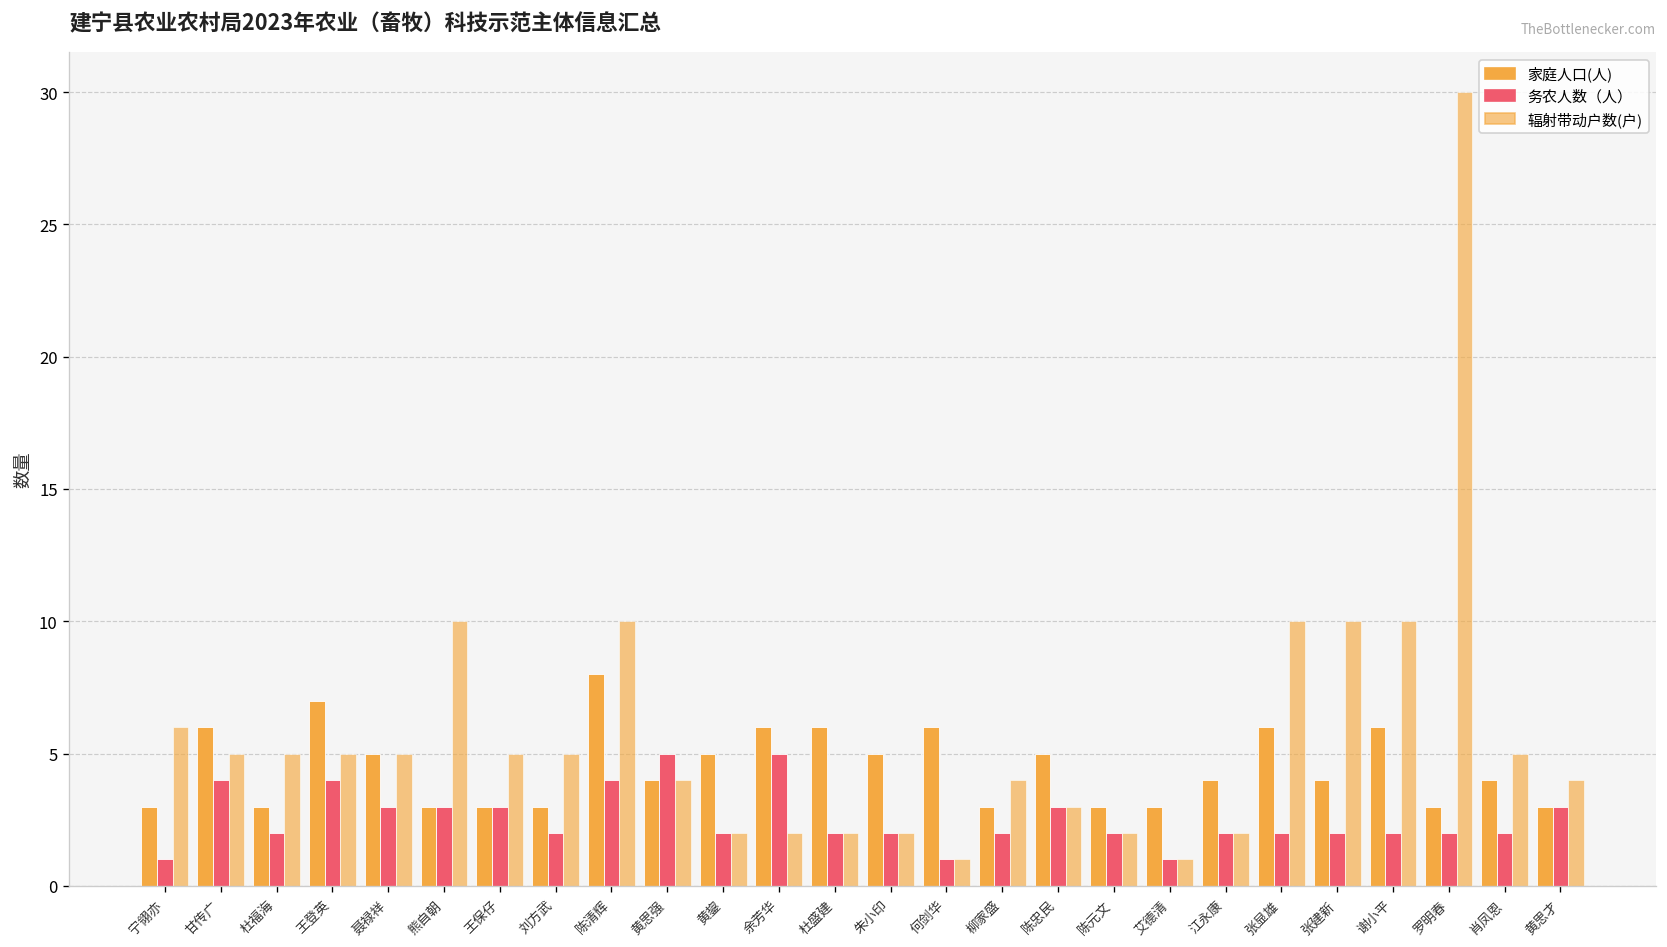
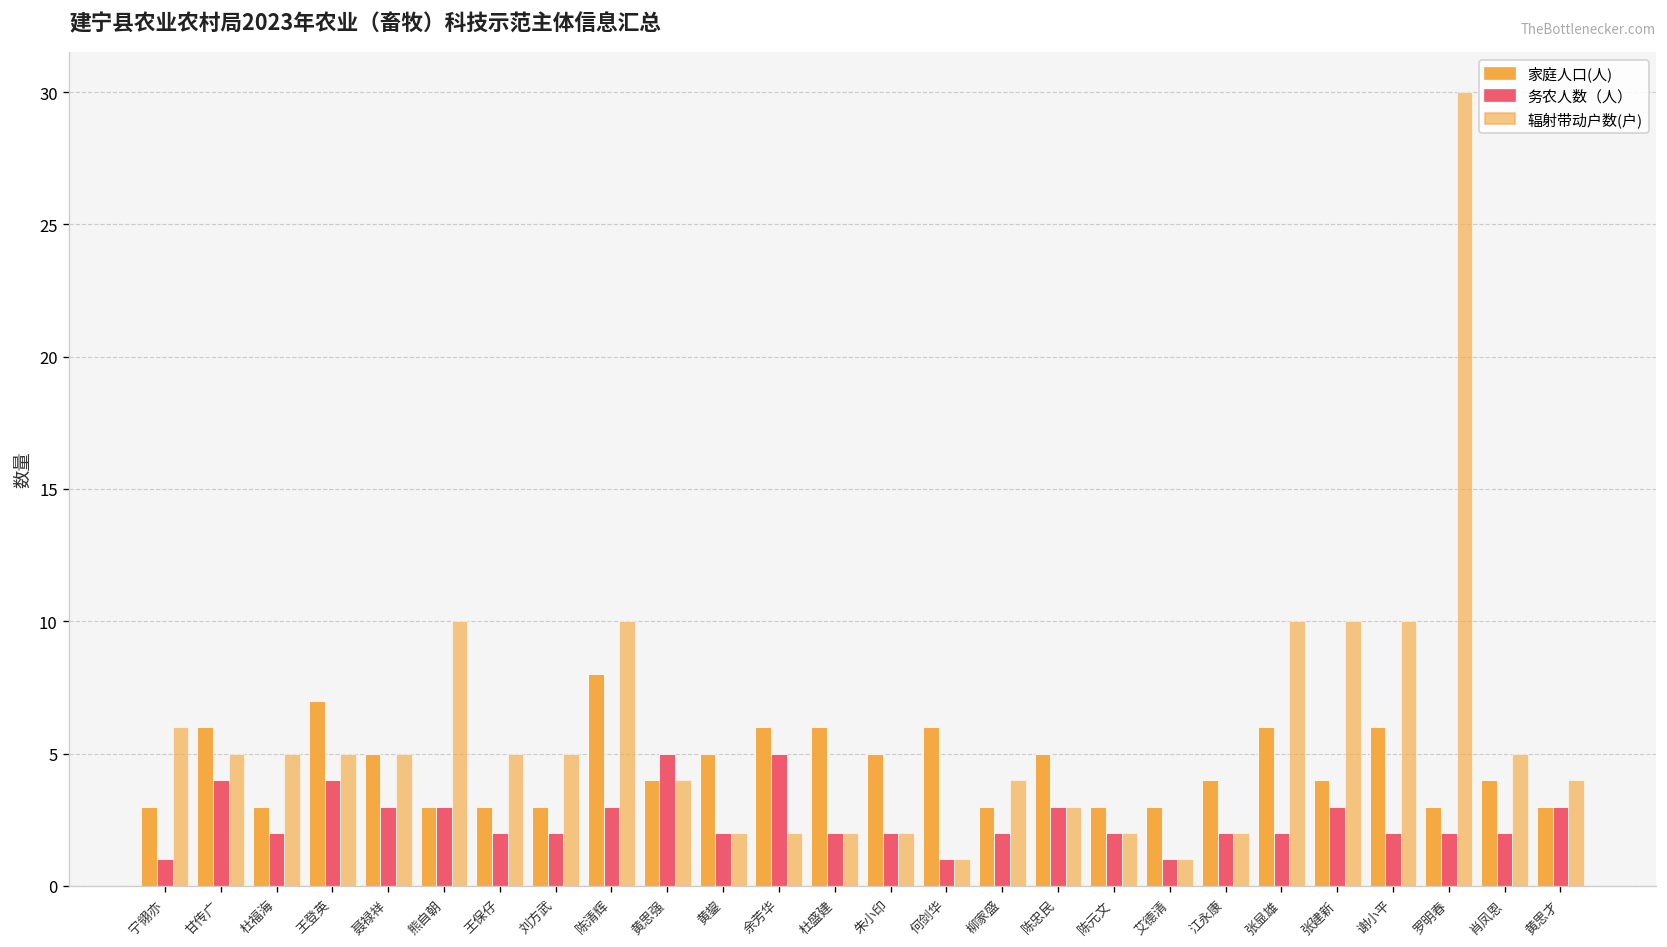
务农人数（人）, 王保仔: 3 -> 2
务农人数（人）, 陈清辉: 4 -> 3
务农人数（人）, 张建新: 2 -> 3
